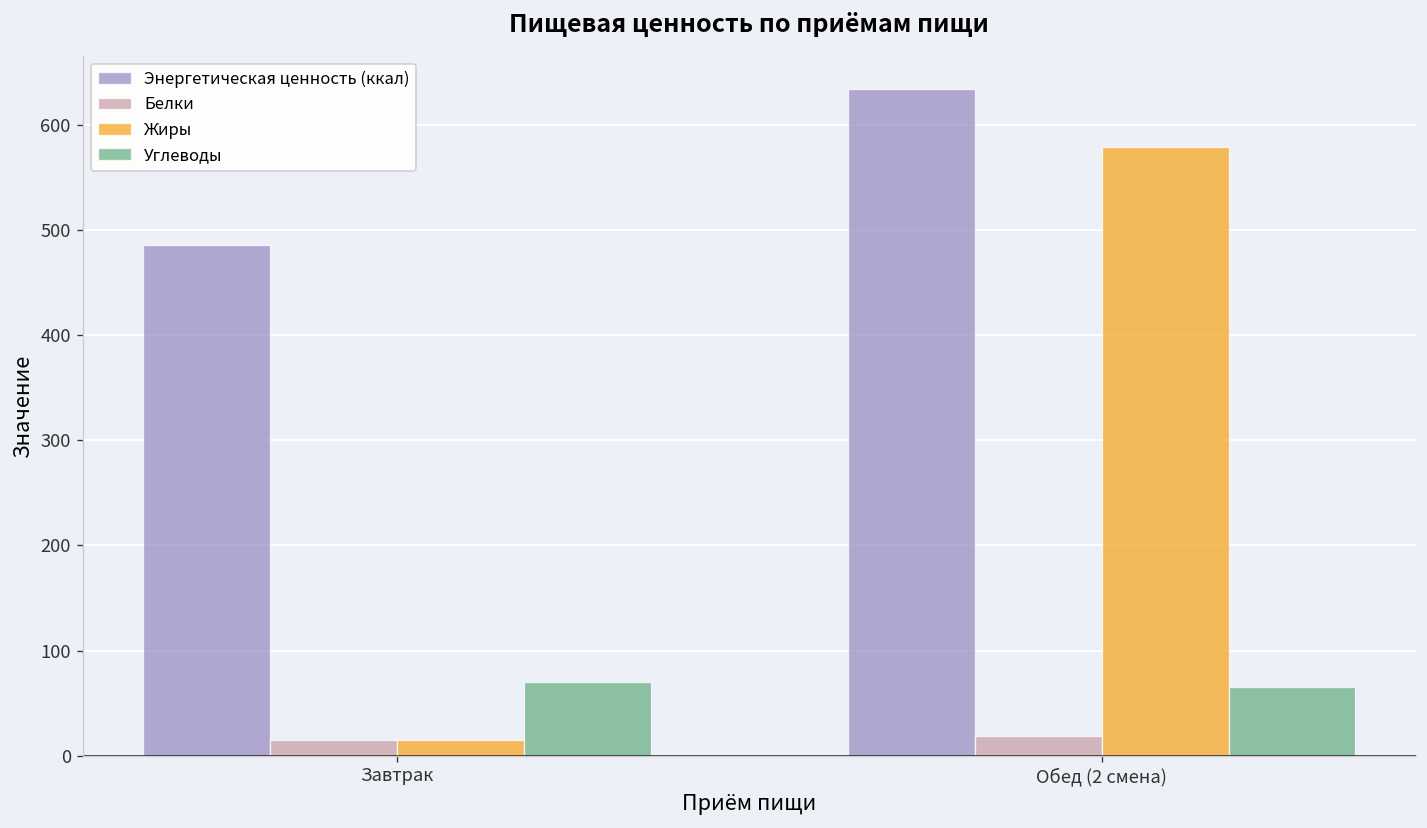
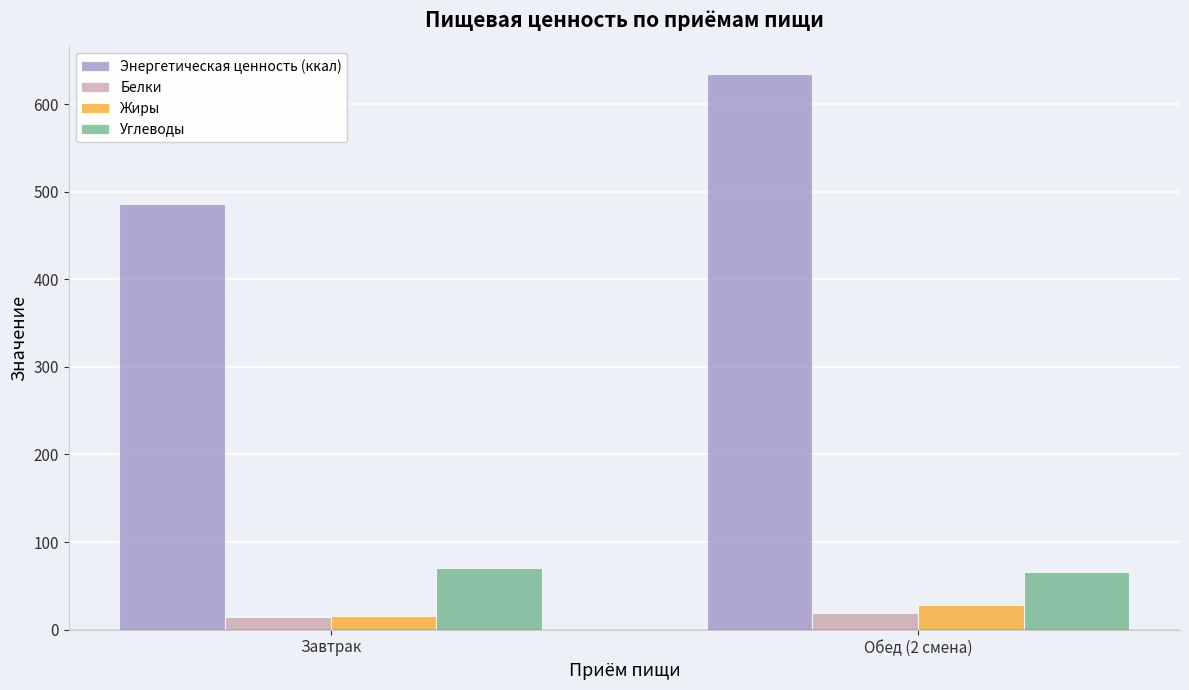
Жиры, Обед (2 смена): 580 -> 30
